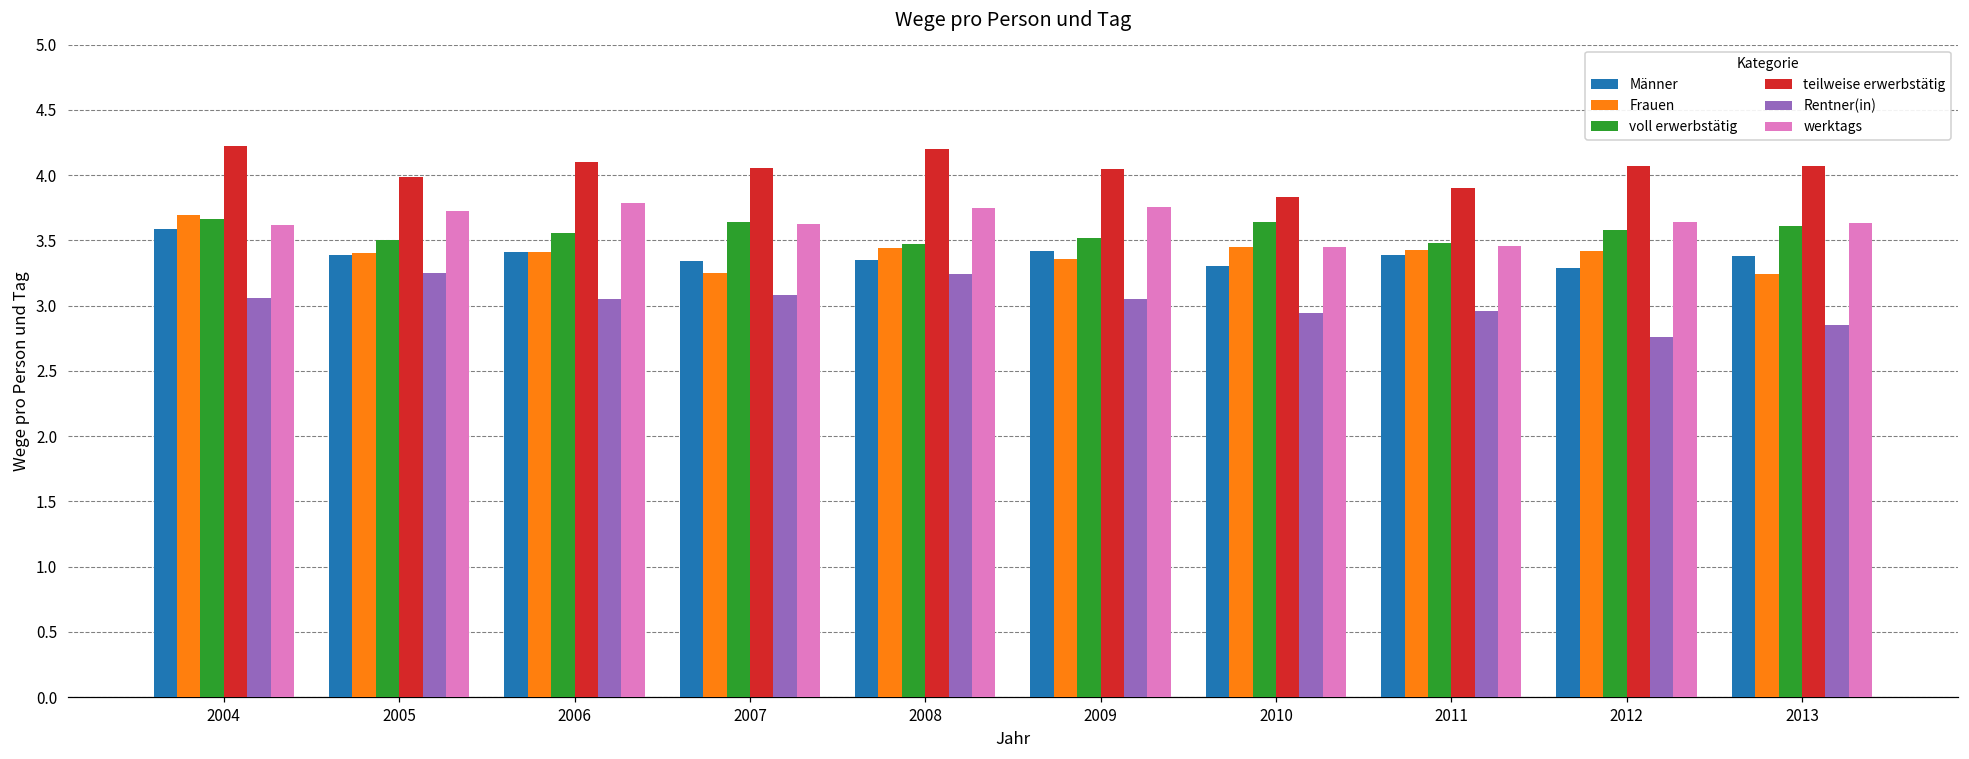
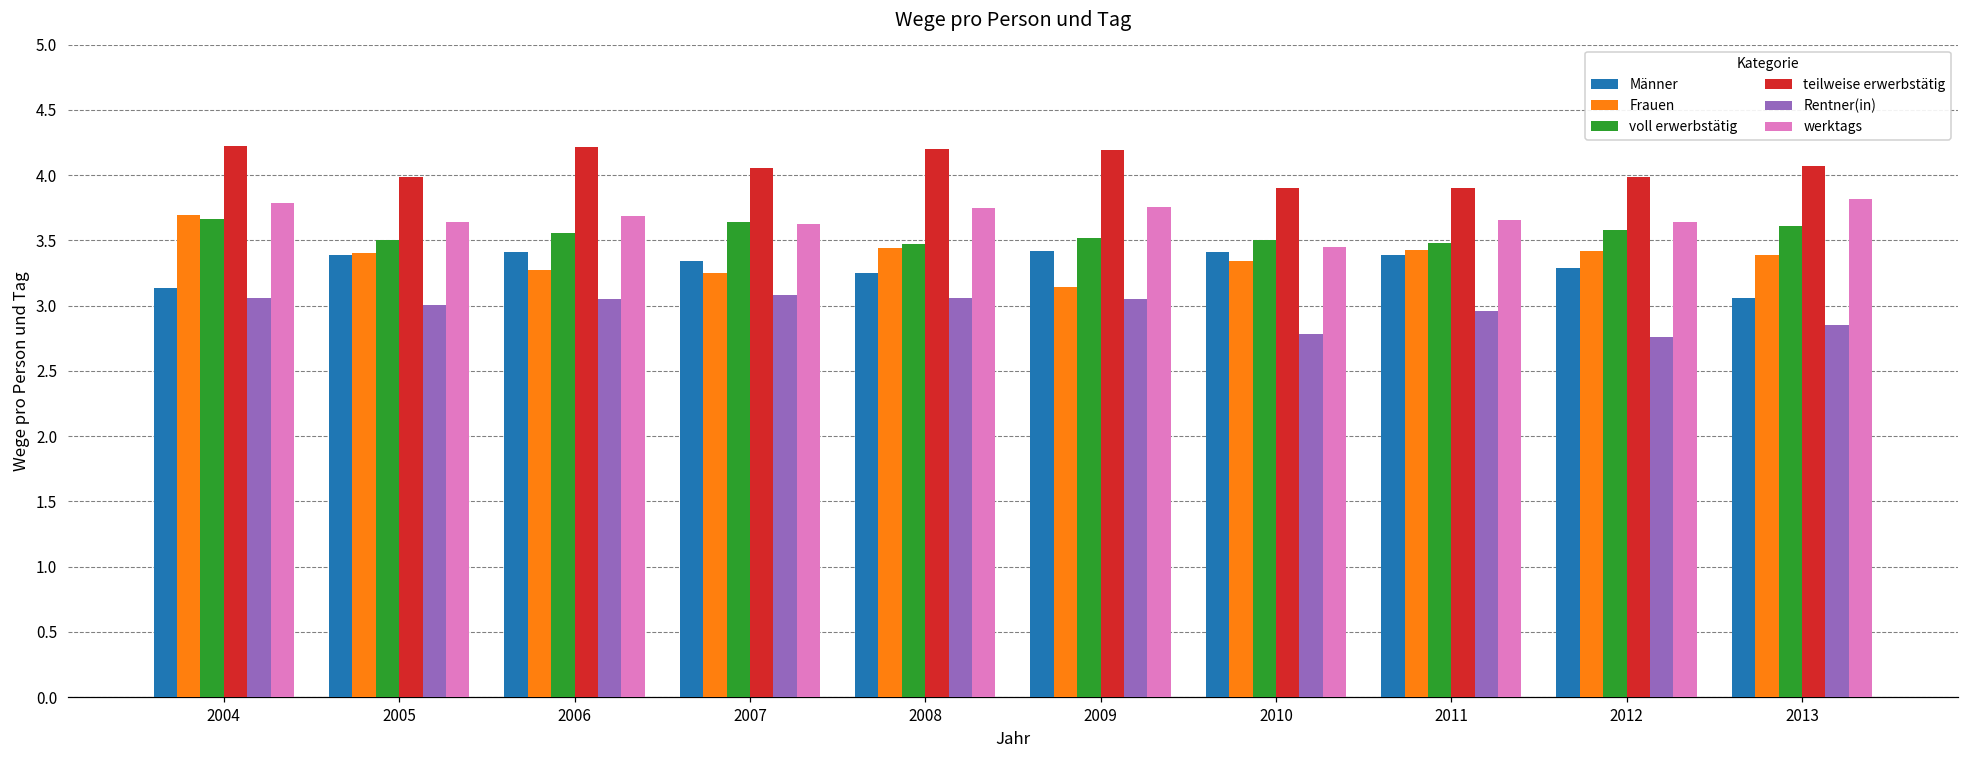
Männer, 2004: 3.59 -> 3.13
werktags, 2004: 3.62 -> 3.79
Rentner(in), 2005: 3.25 -> 3.01
werktags, 2005: 3.72 -> 3.64
Frauen, 2006: 3.41 -> 3.27
teilweise erwerbstätig, 2006: 4.10 -> 4.21
werktags, 2006: 3.78 -> 3.69
Männer, 2008: 3.35 -> 3.25
Rentner(in), 2008: 3.24 -> 3.06
Frauen, 2009: 3.36 -> 3.14
teilweise erwerbstätig, 2009: 4.05 -> 4.19
Männer, 2010: 3.31 -> 3.41
Frauen, 2010: 3.45 -> 3.34
voll erwerbstätig, 2010: 3.64 -> 3.50
teilweise erwerbstätig, 2010: 3.83 -> 3.90
Rentner(in), 2010: 2.94 -> 2.79
werktags, 2011: 3.46 -> 3.66
teilweise erwerbstätig, 2012: 4.07 -> 3.99
Männer, 2013: 3.38 -> 3.06
Frauen, 2013: 3.24 -> 3.39
werktags, 2013: 3.63 -> 3.82
